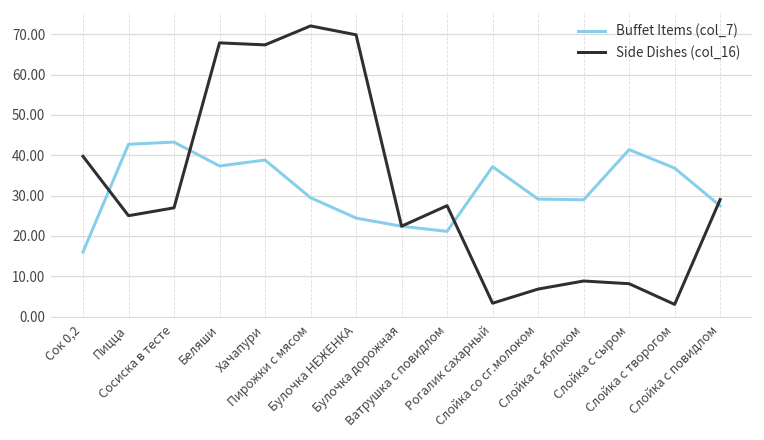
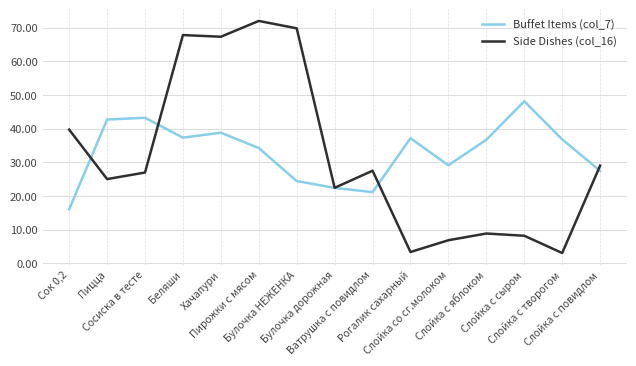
Buffet Items (col_7), Пирожки с мясом: 29 -> 34
Buffet Items (col_7), Слойка с яблоком: 29 -> 37
Buffet Items (col_7), Слойка с сыром: 41 -> 48
